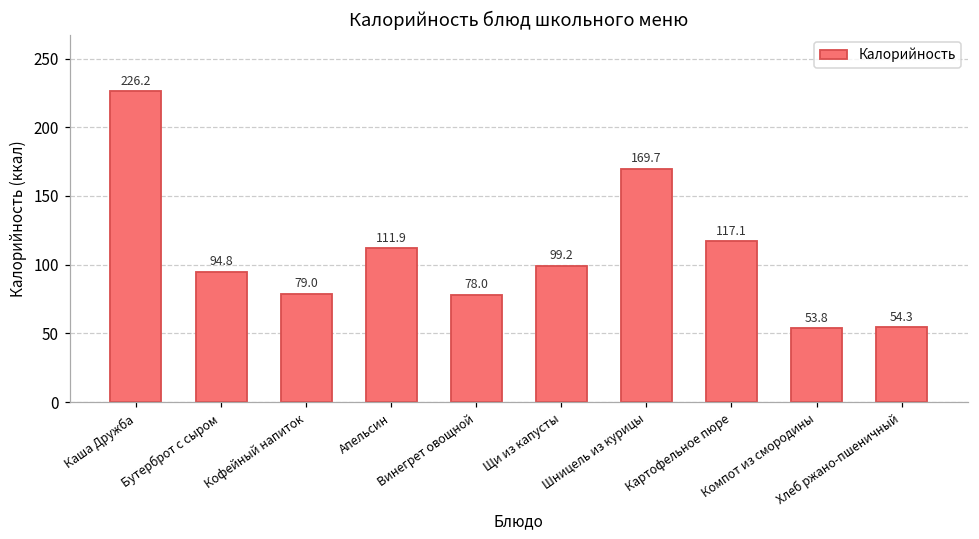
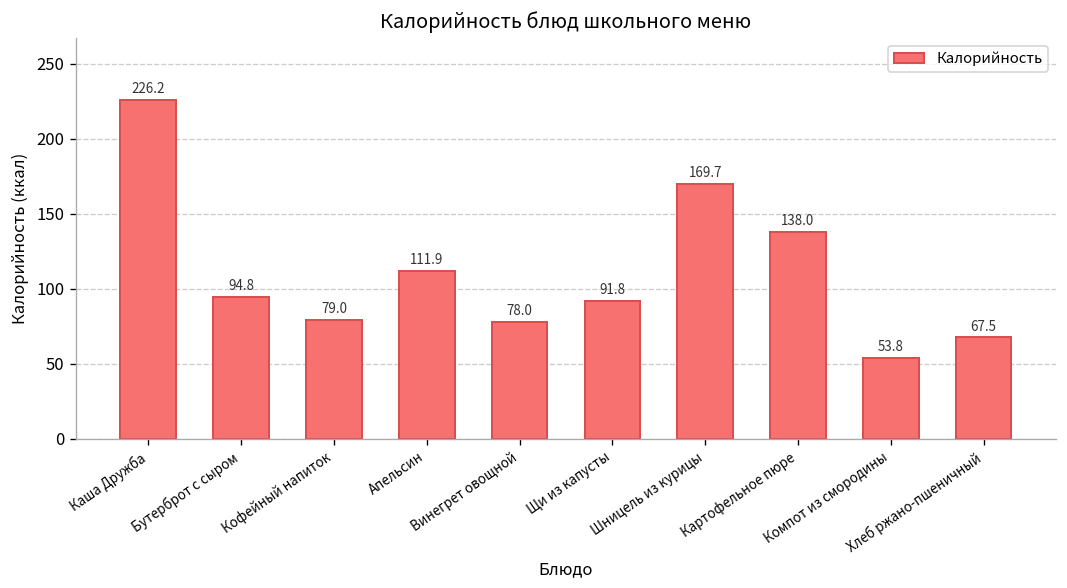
Щи из капусты: 99.2 -> 91.8
Картофельное пюре: 117.1 -> 138.0
Хлеб ржано-пшеничный: 54.3 -> 67.5
